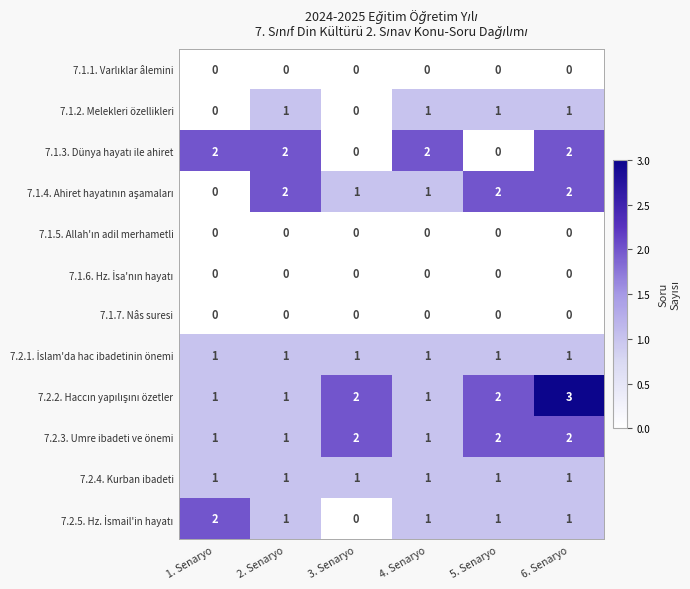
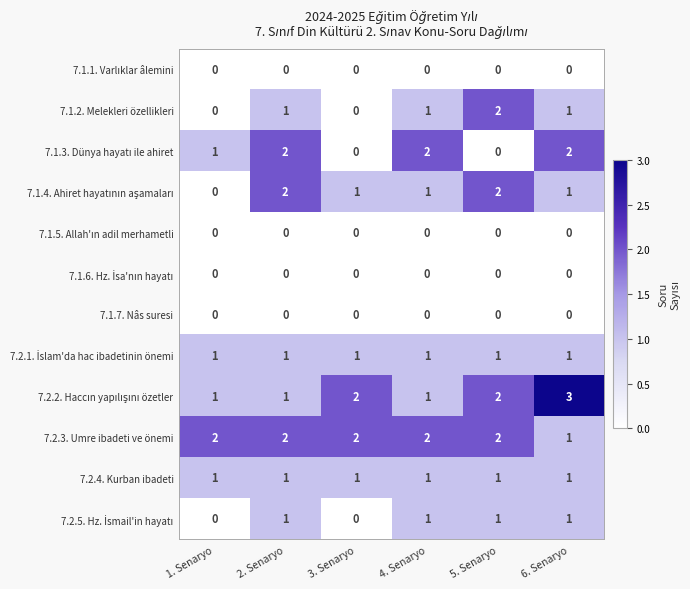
7.1.2. Melekleri özellikleri, 5. Senaryo: 1 -> 2
7.1.3. Dünya hayatı ile ahiret, 1. Senaryo: 2 -> 1
7.1.4. Ahiret hayatının aşamaları, 6. Senaryo: 2 -> 1
7.2.3. Umre ibadeti ve önemi, 1. Senaryo: 1 -> 2
7.2.3. Umre ibadeti ve önemi, 2. Senaryo: 1 -> 2
7.2.3. Umre ibadeti ve önemi, 4. Senaryo: 1 -> 2
7.2.3. Umre ibadeti ve önemi, 6. Senaryo: 2 -> 1
7.2.5. Hz. İsmail'in hayatı, 1. Senaryo: 2 -> 0
